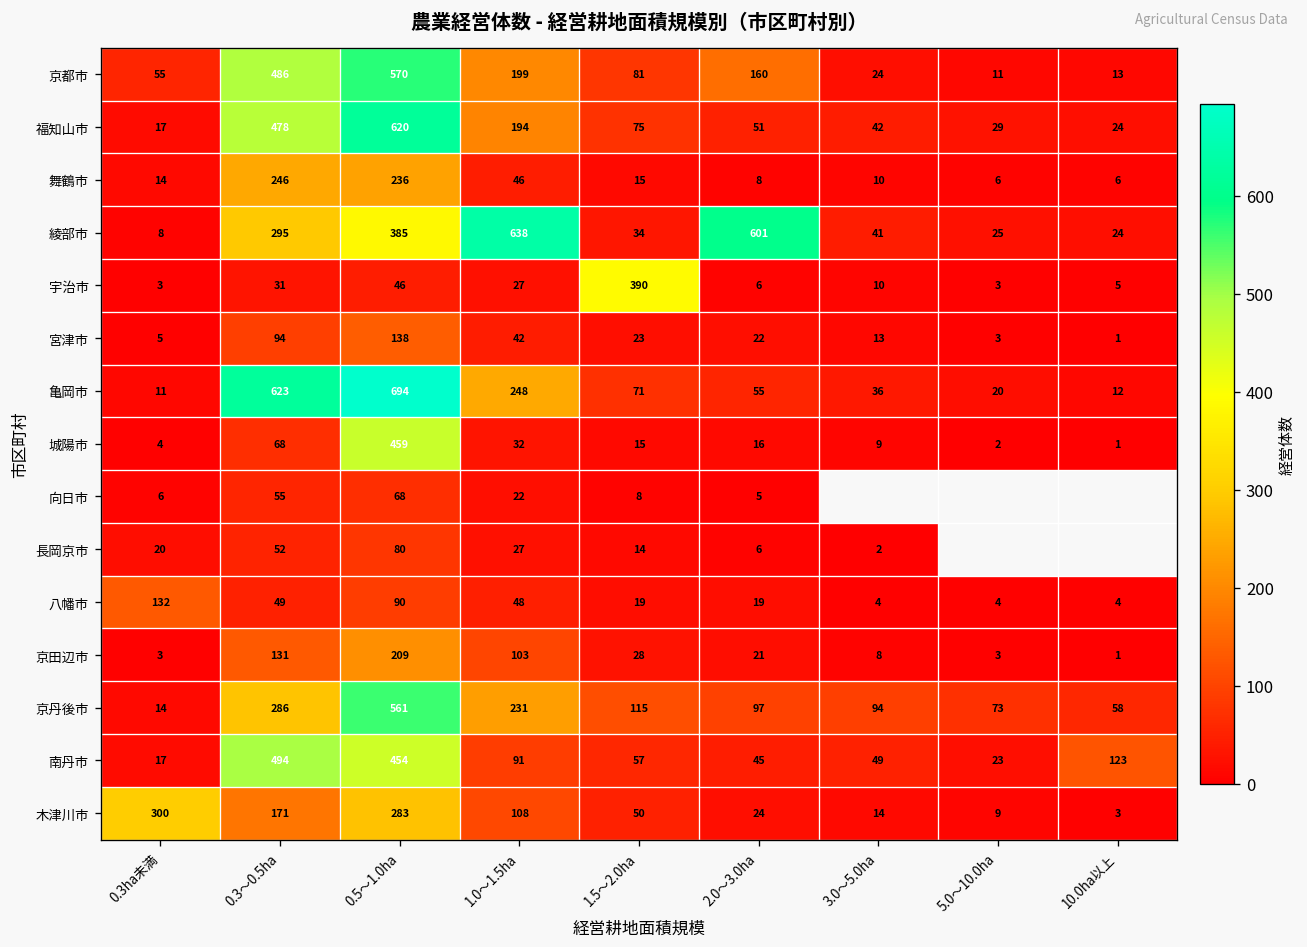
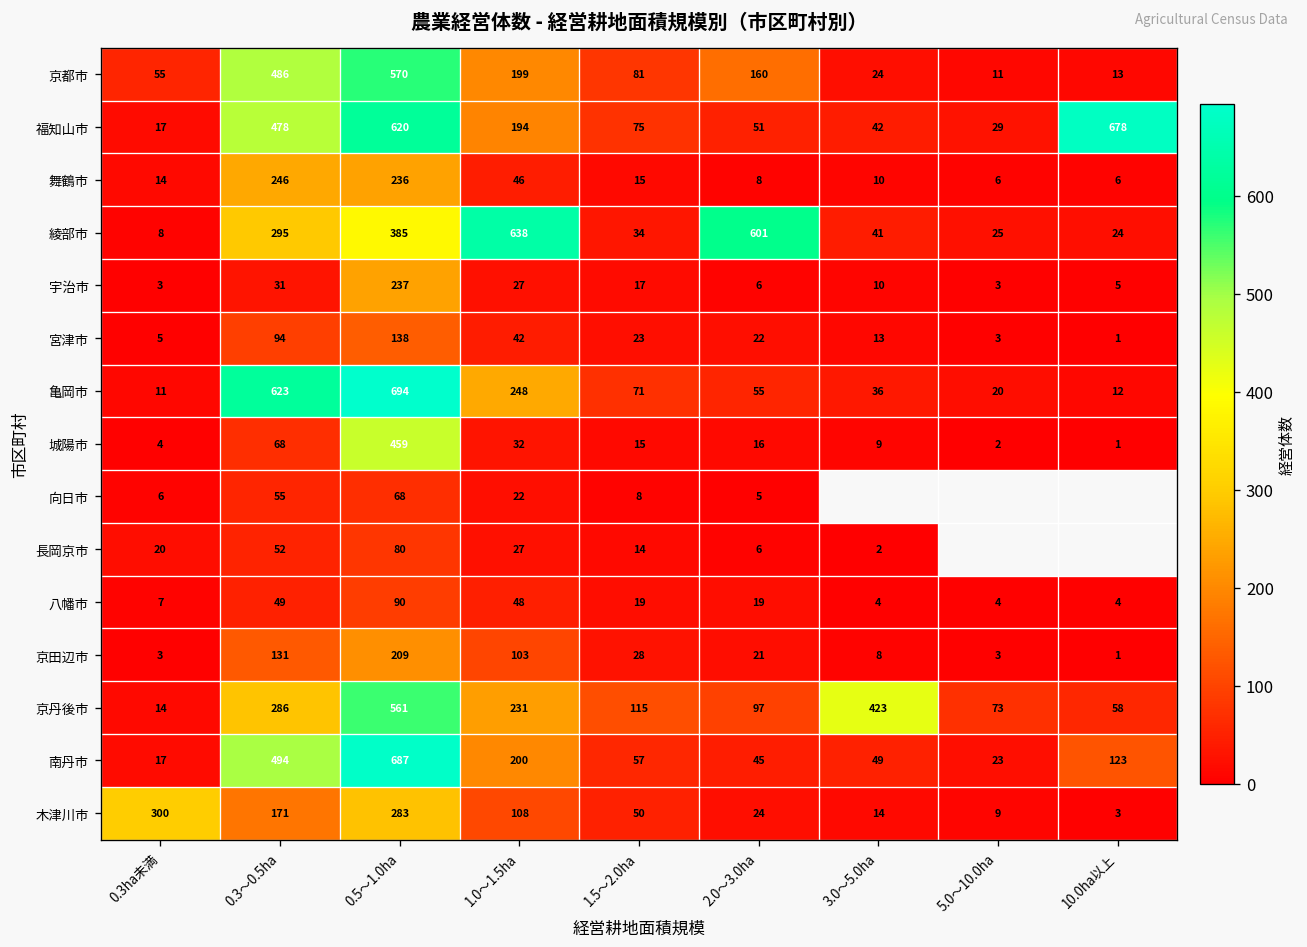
福知山市, 10.0ha以上: 24 -> 678
宇治市, 0.5～1.0ha: 46 -> 237
宇治市, 1.5～2.0ha: 390 -> 17
八幡市, 0.3ha未満: 132 -> 7
京丹後市, 3.0～5.0ha: 94 -> 423
南丹市, 0.5～1.0ha: 454 -> 687
南丹市, 1.0～1.5ha: 91 -> 200
